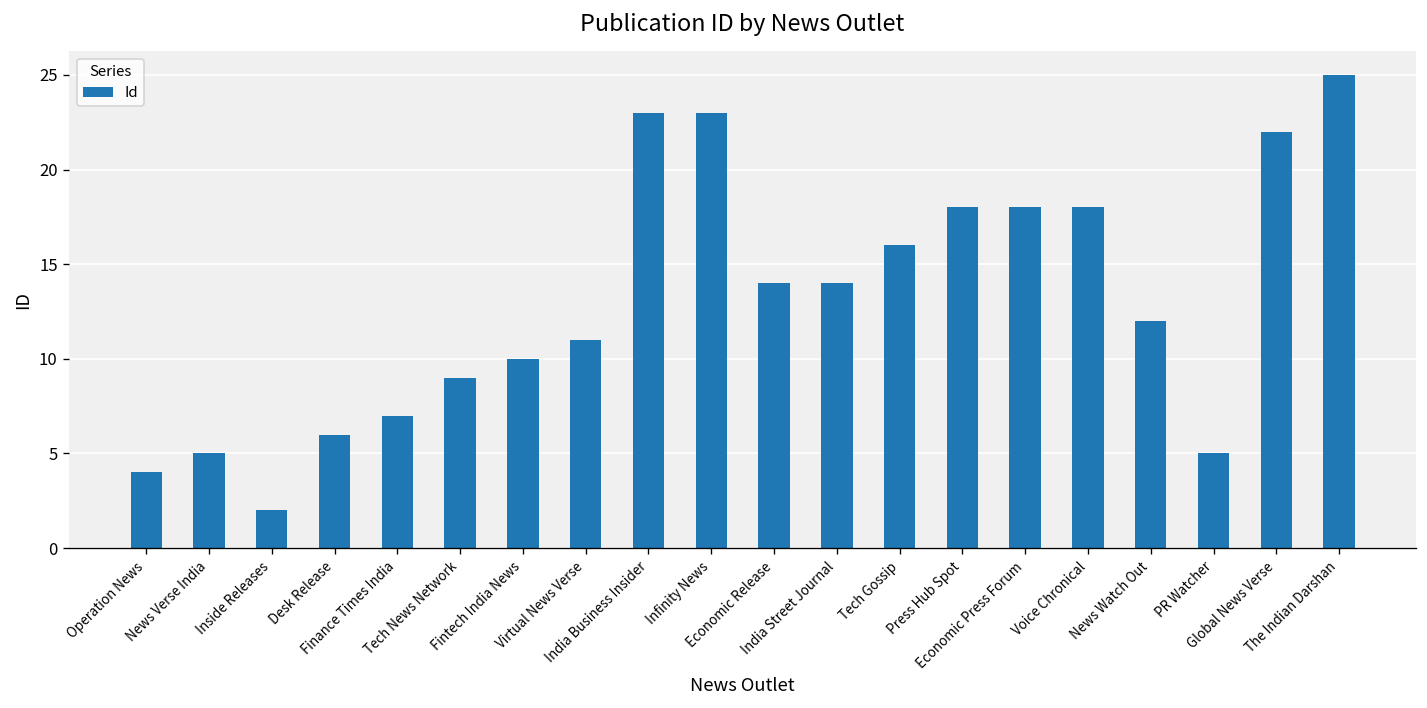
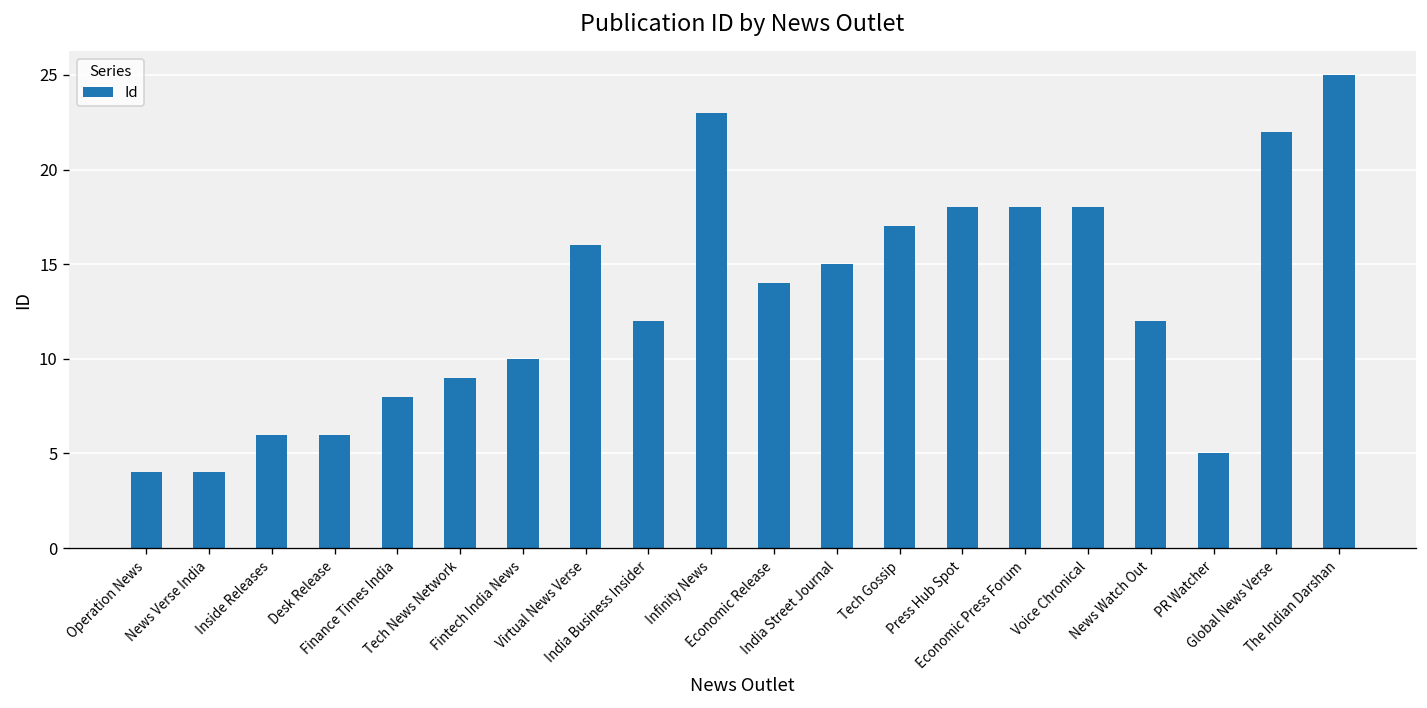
News Verse India: 5 -> 4
Inside Releases: 2 -> 6
Finance Times India: 7 -> 8
Virtual News Verse: 11 -> 16
India Business Insider: 23 -> 12
India Street Journal: 14 -> 15
Tech Gossip: 16 -> 17
